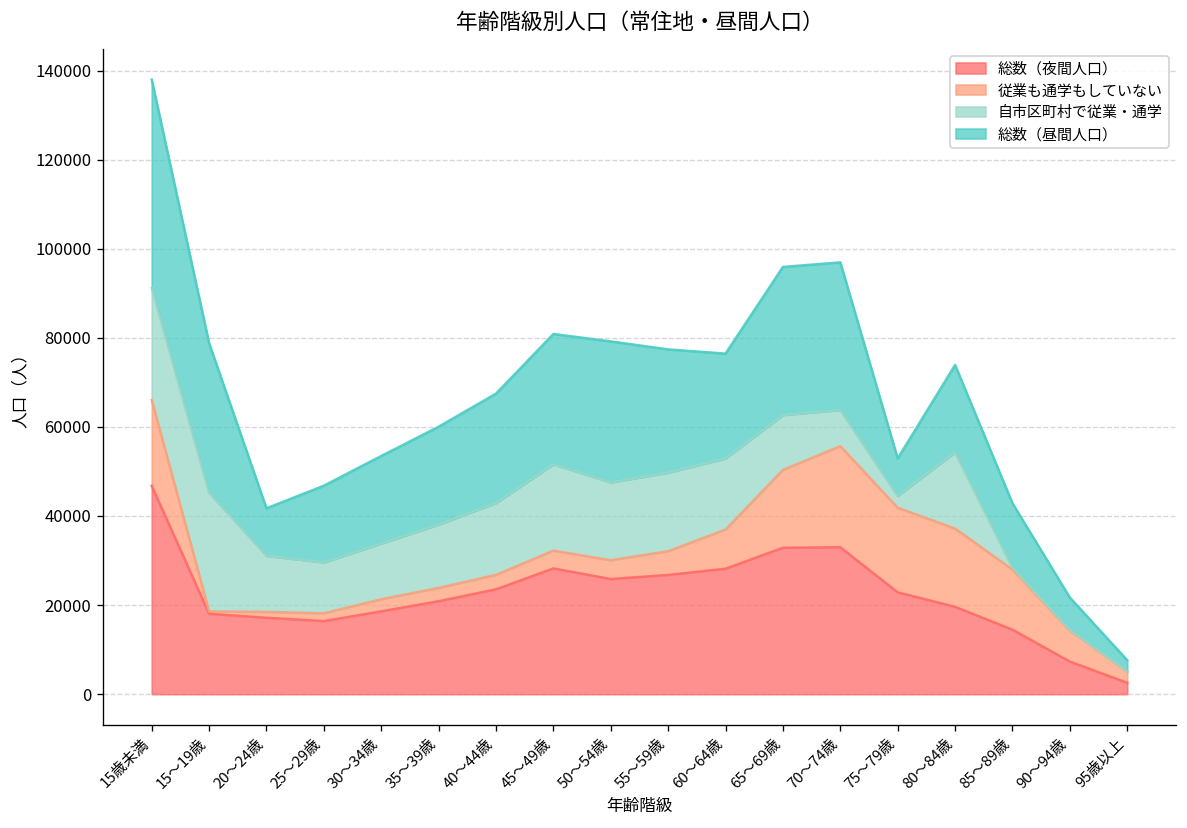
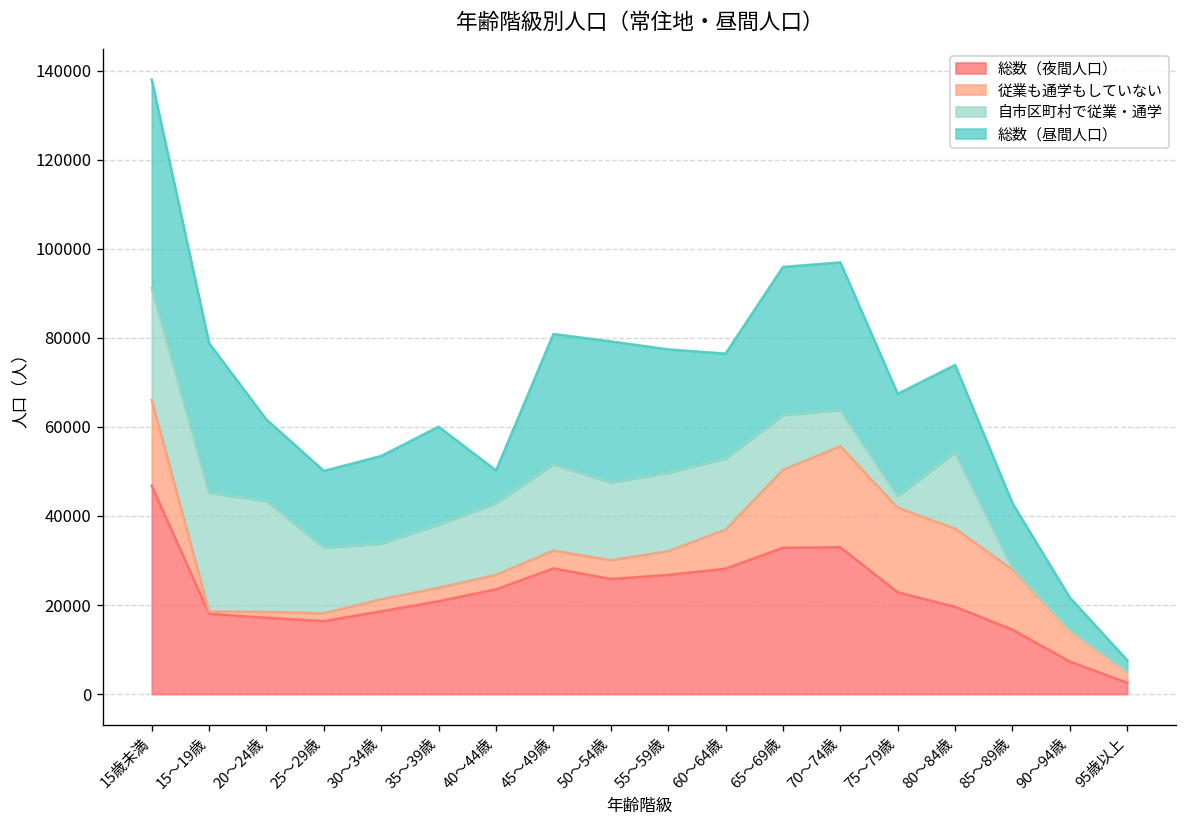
自市区町村で従業・通学, 20～24歳: 13000 -> 25000
総数（昼間人口）, 20～24歳: 11000 -> 18000
自市区町村で従業・通学, 25～29歳: 11000 -> 15000
総数（昼間人口）, 40～44歳: 25000 -> 7000
総数（昼間人口）, 75～79歳: 8000 -> 23000
